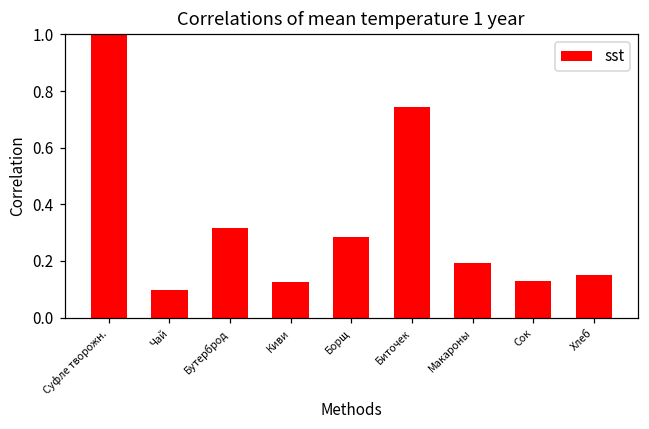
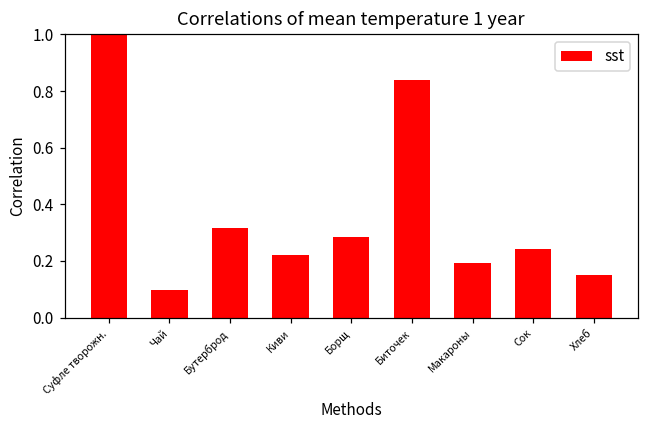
Киви: 0.13 -> 0.22
Биточек: 0.74 -> 0.84
Сок: 0.13 -> 0.24
